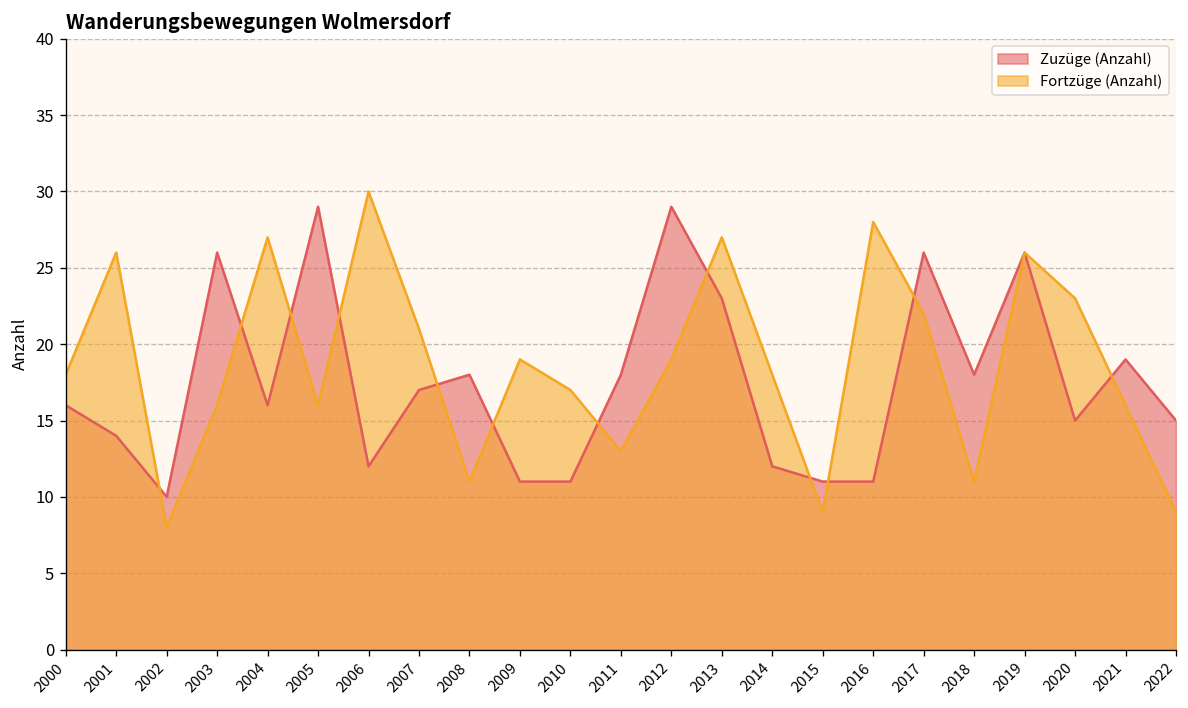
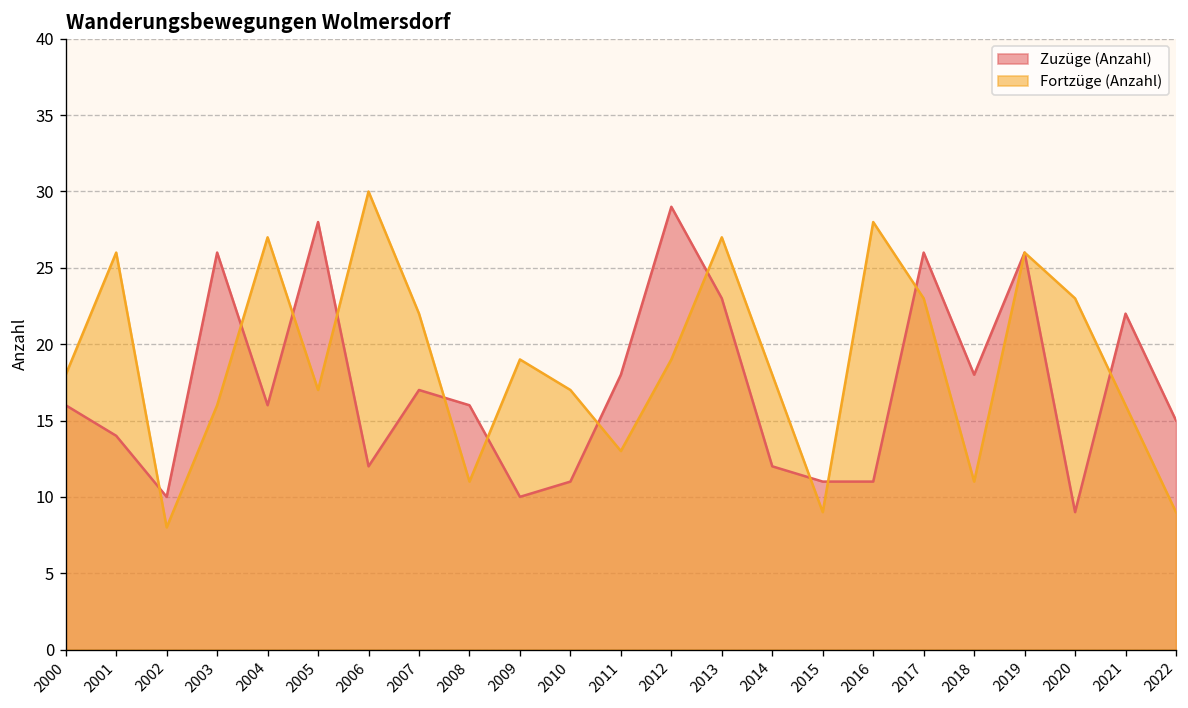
Zuzüge (Anzahl), 2005: 29 -> 28
Fortzüge (Anzahl), 2005: 16 -> 17
Fortzüge (Anzahl), 2007: 21 -> 22
Zuzüge (Anzahl), 2008: 18 -> 16
Zuzüge (Anzahl), 2009: 11 -> 10
Fortzüge (Anzahl), 2017: 22 -> 23
Zuzüge (Anzahl), 2020: 15 -> 9
Zuzüge (Anzahl), 2021: 19 -> 22
